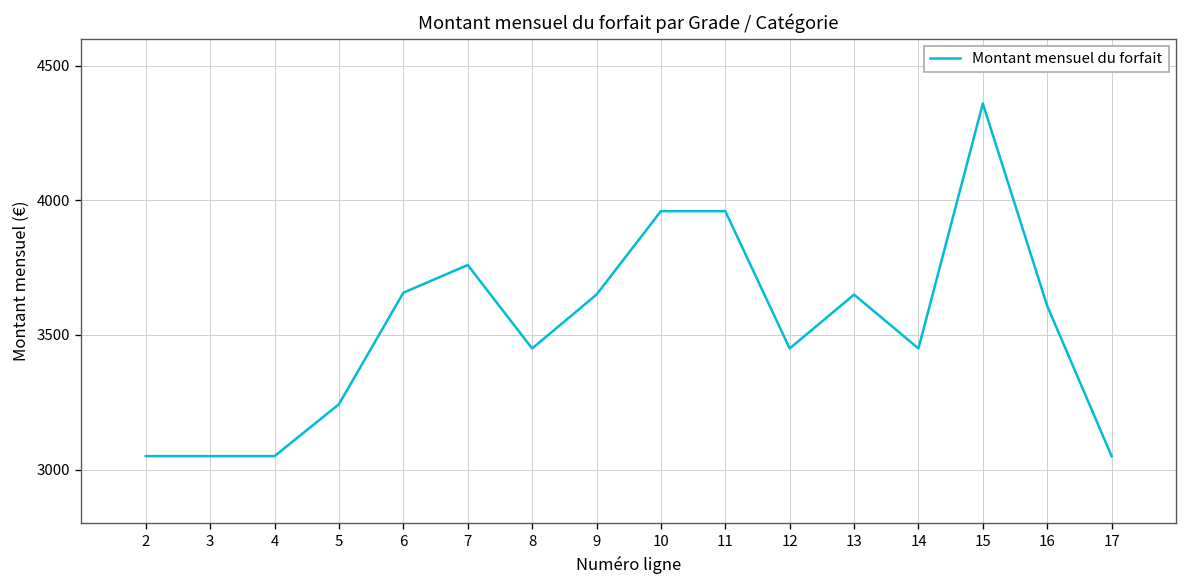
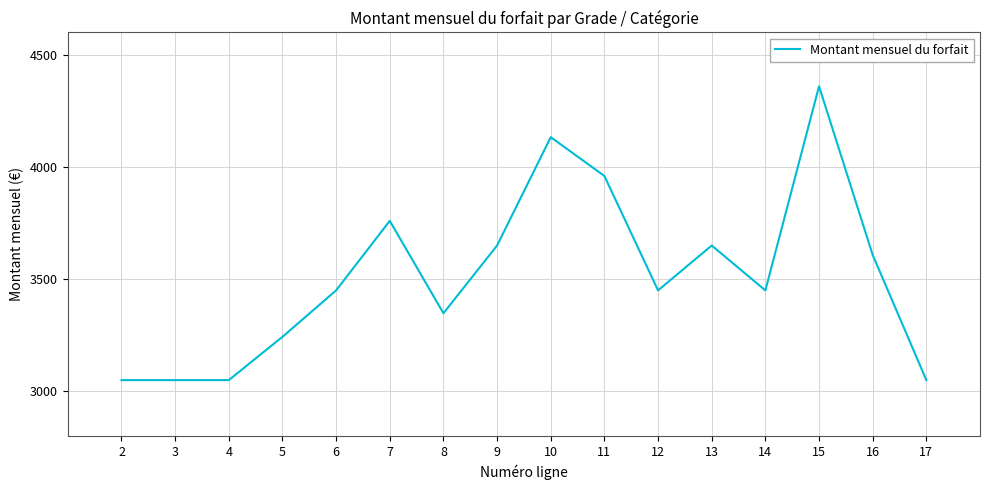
6: 3660 -> 3450
8: 3450 -> 3350
10: 3960 -> 4130
